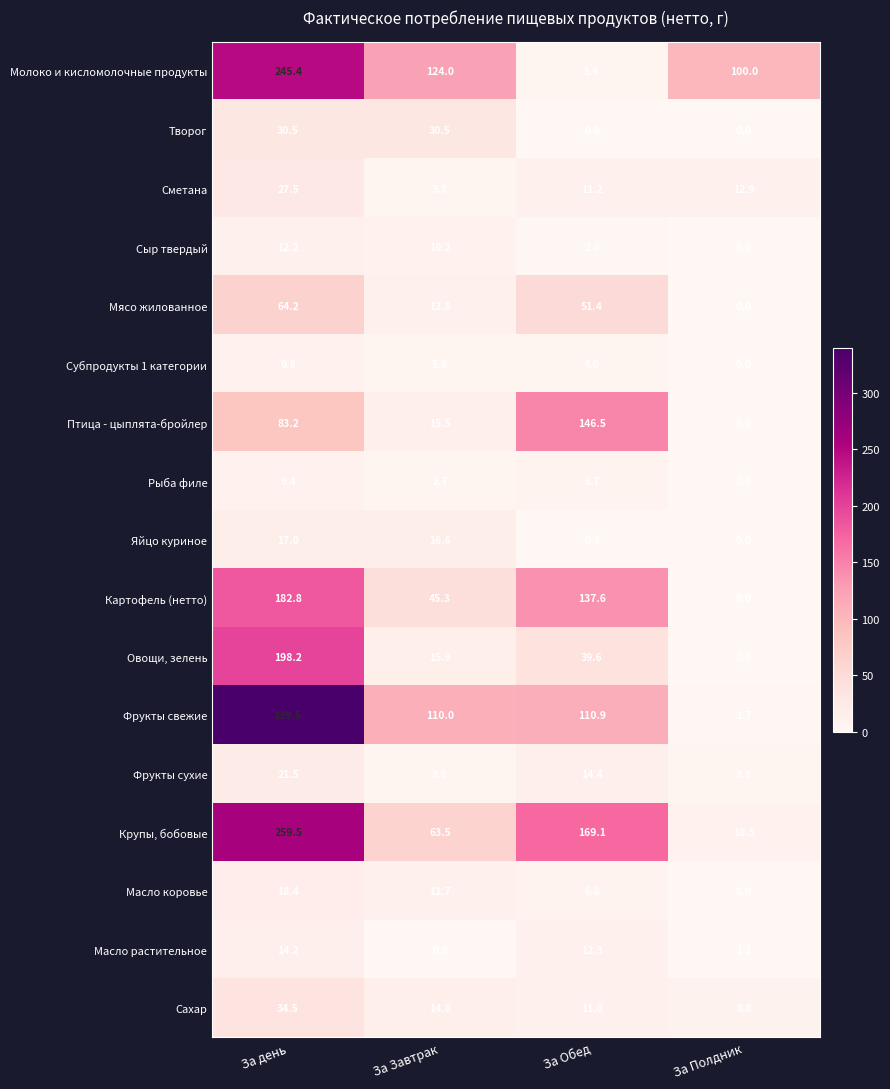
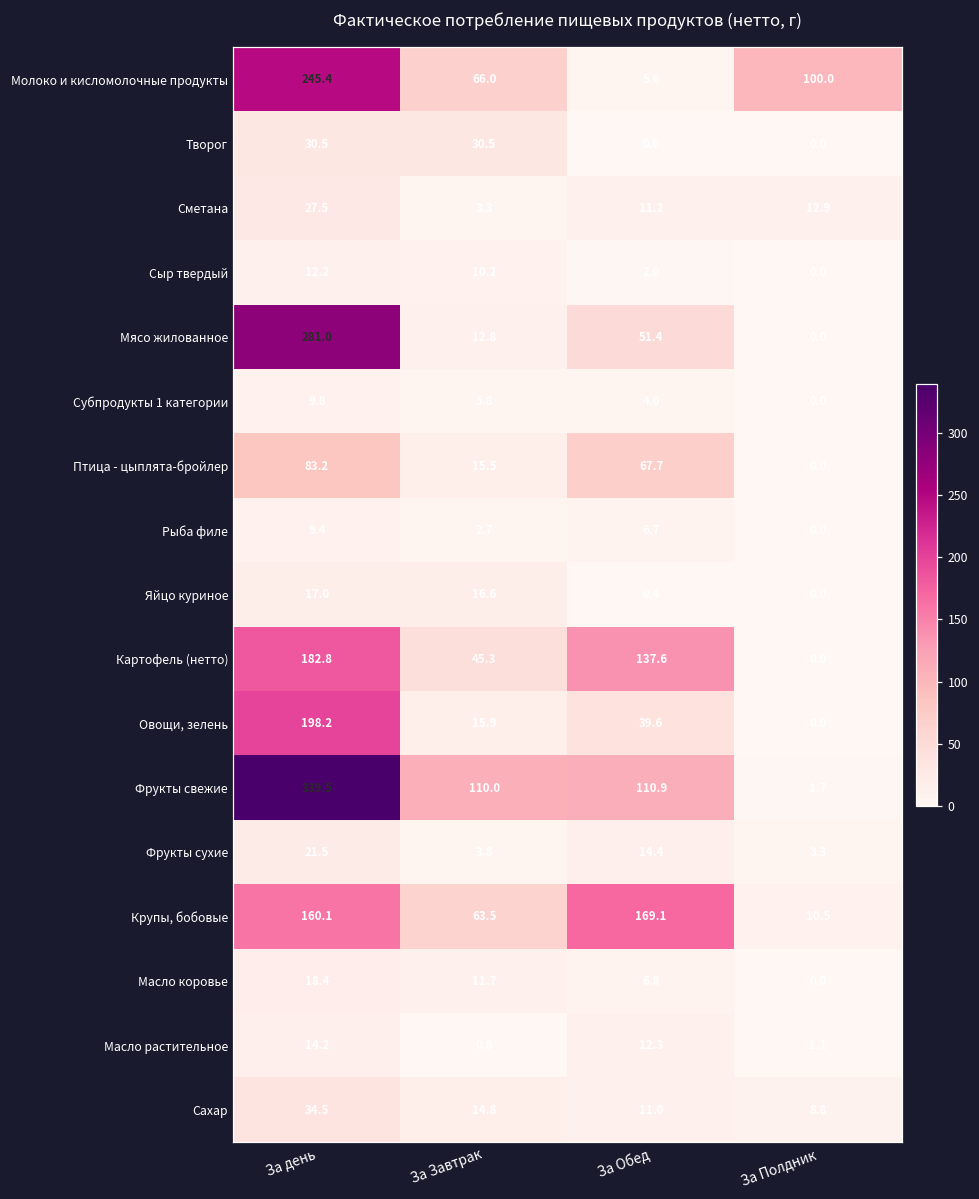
Молоко и кисломолочные продукты, За Завтрак: 124.0 -> 66.0
Мясо жилованное, За день: 64.2 -> 281.0
Птица - цыплята-бройлер, За Обед: 146.5 -> 67.7
Крупы, бобовые, За день: 259.5 -> 160.1
